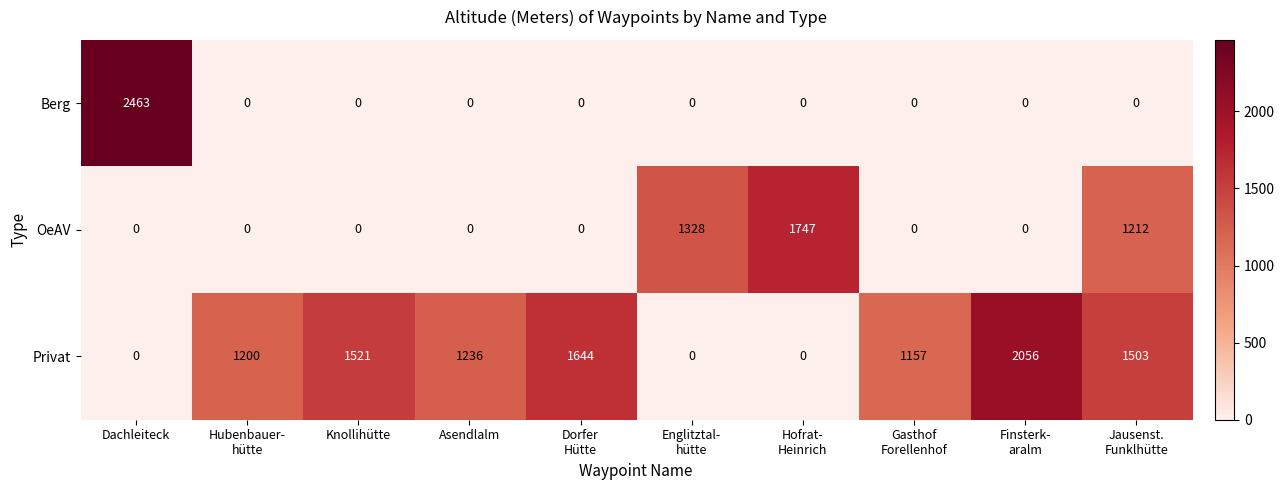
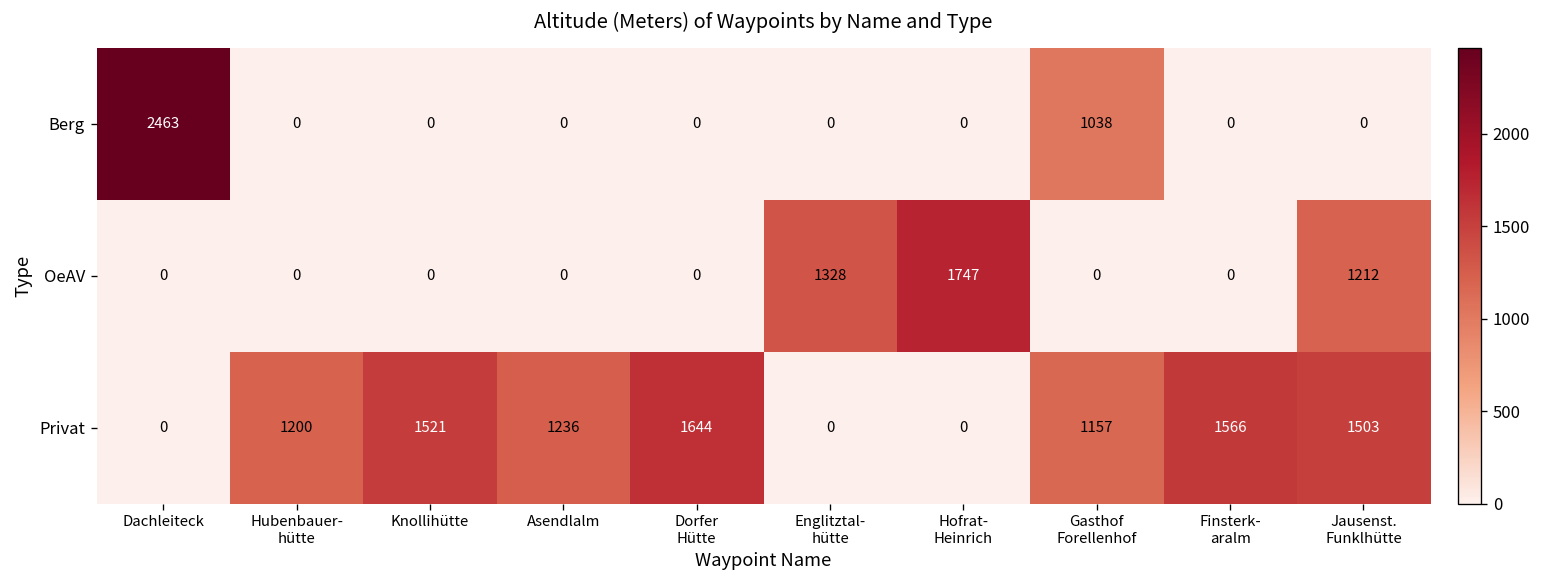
Berg, Gasthof Forellenhof: 0 -> 1038
Privat, Finsterk- aralm: 2056 -> 1566
